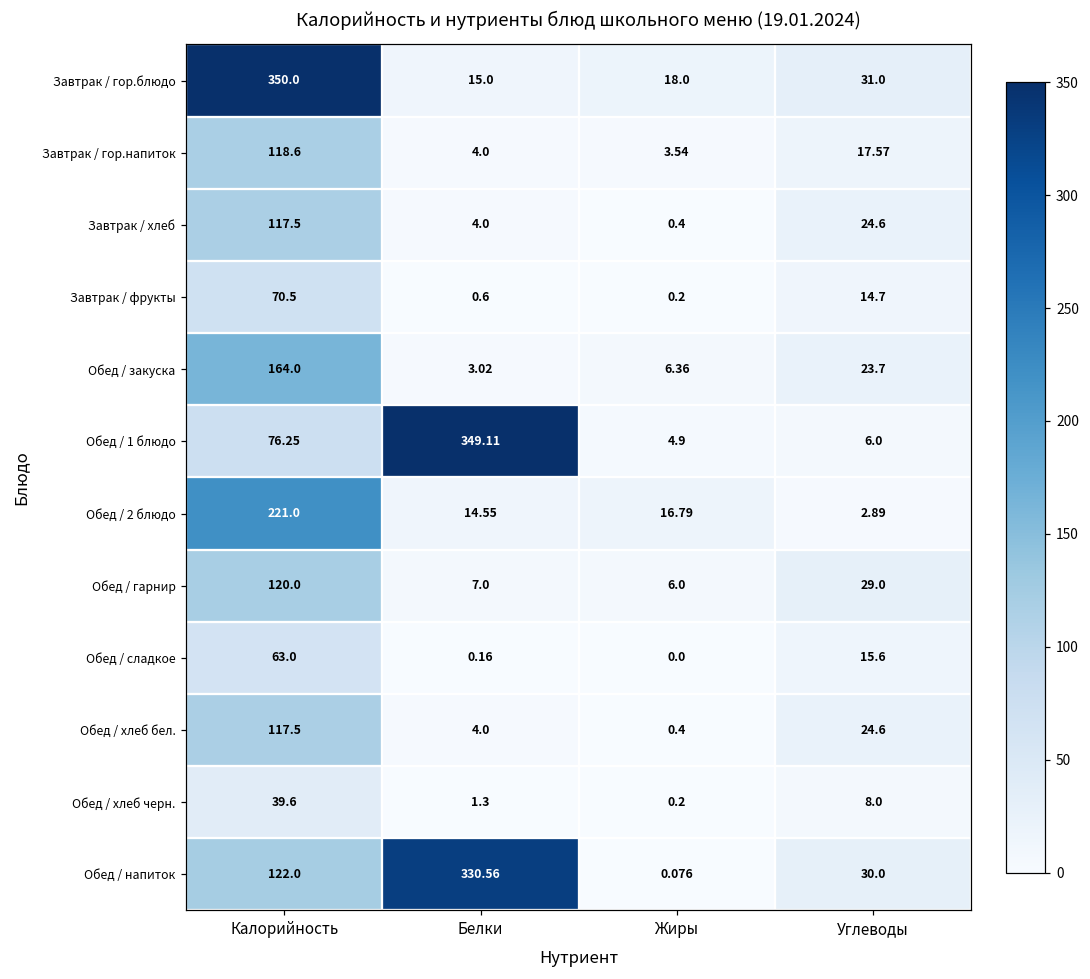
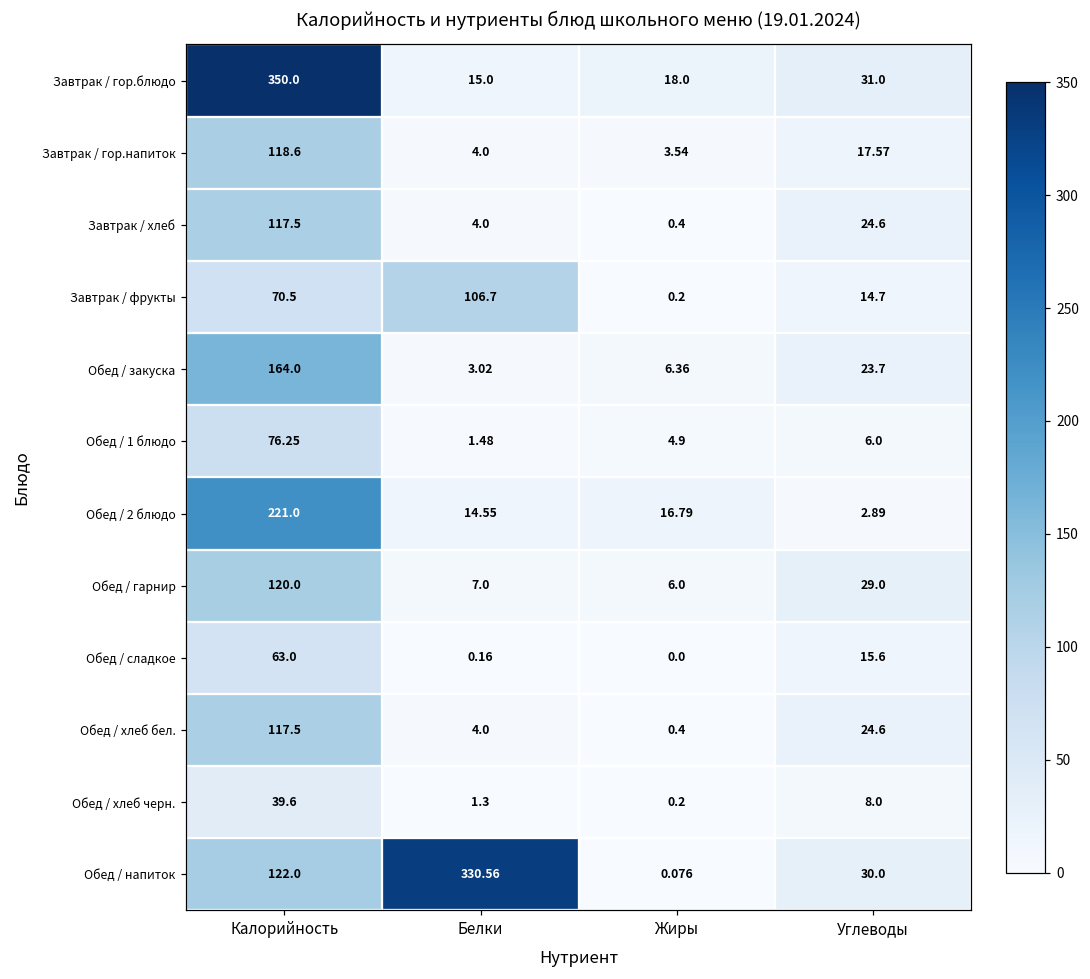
Завтрак / фрукты, Белки: 0.6 -> 106.7
Обед / 1 блюдо, Белки: 349.11 -> 1.48
